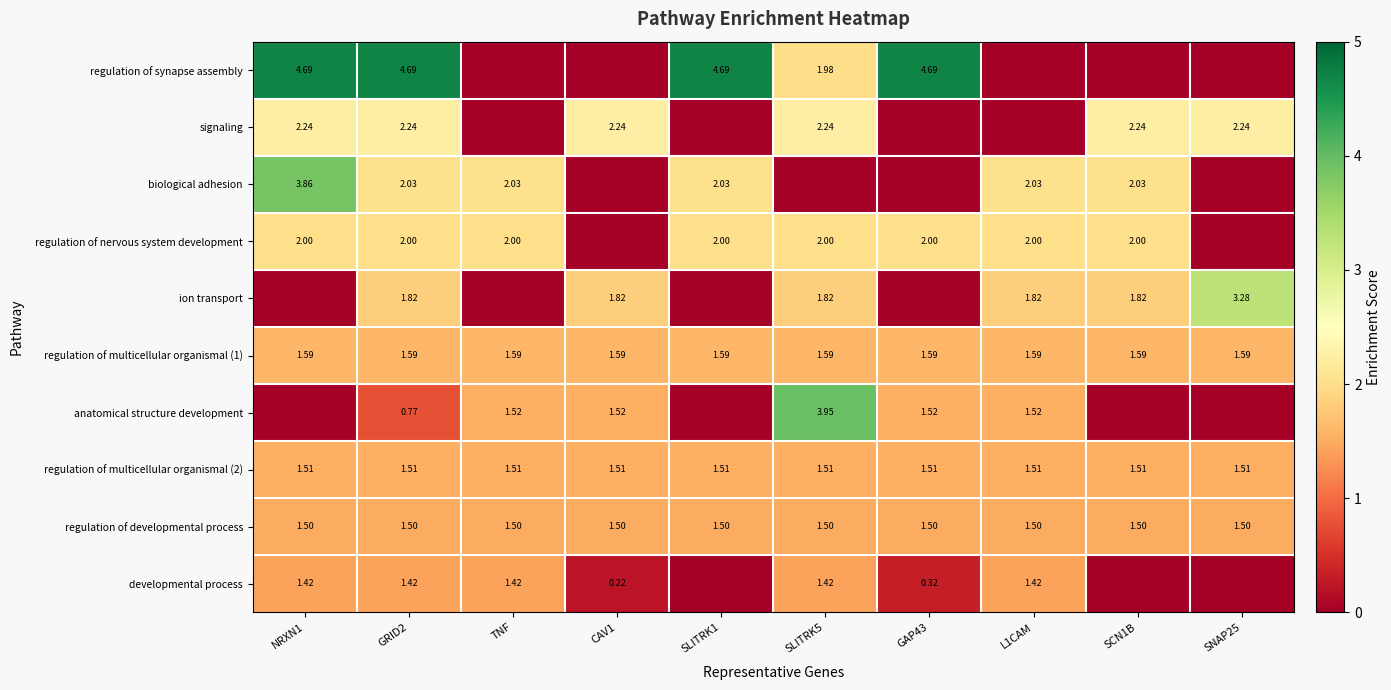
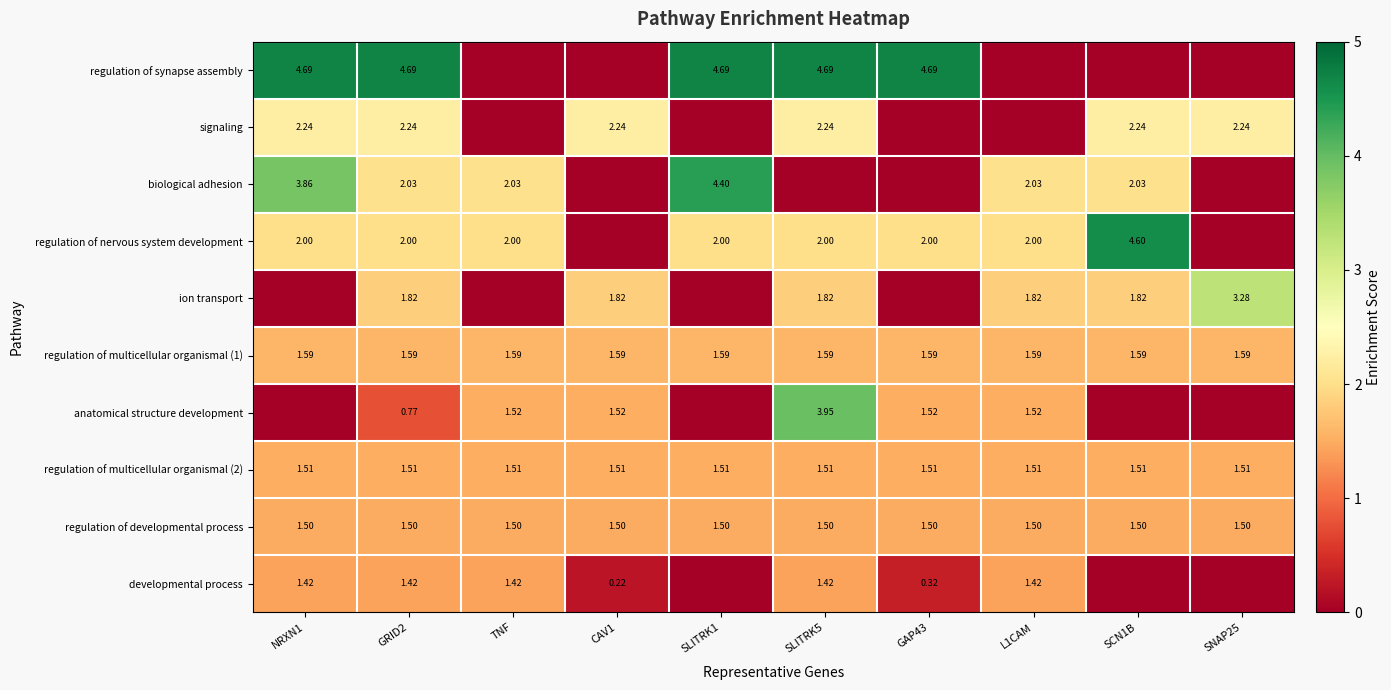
regulation of synapse assembly, SLITRK5: 1.98 -> 4.69
biological adhesion, SLITRK1: 2.03 -> 4.40
regulation of nervous system development, SCN1B: 2.00 -> 4.60
